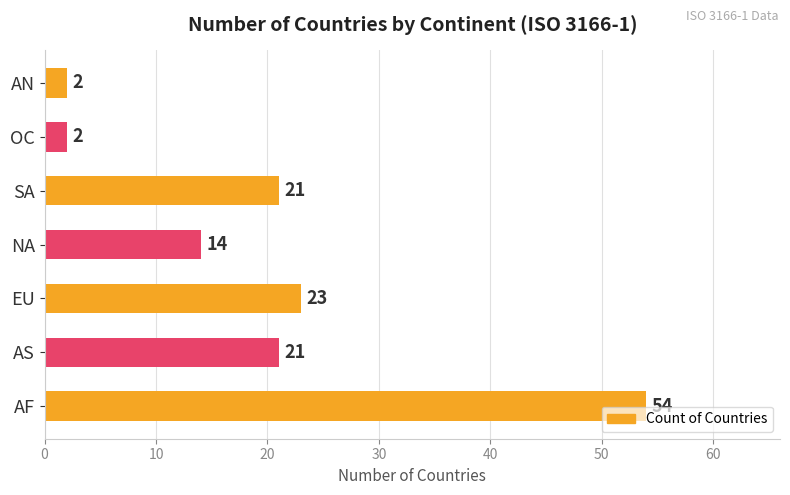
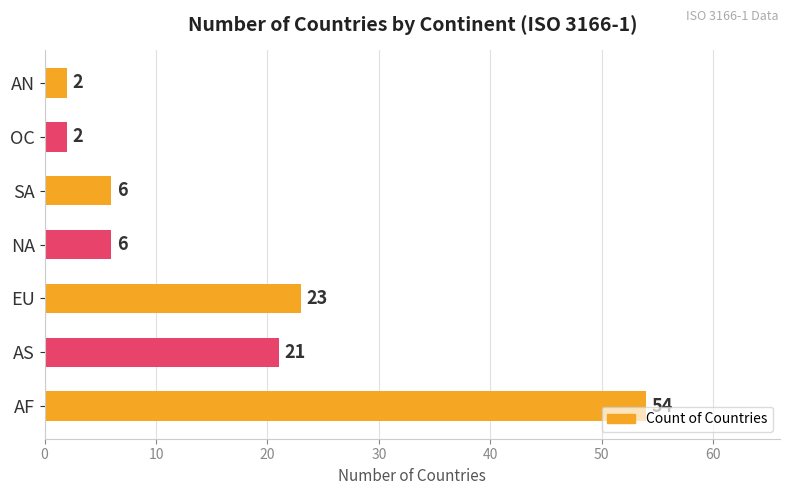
SA: 21 -> 6
NA: 14 -> 6
